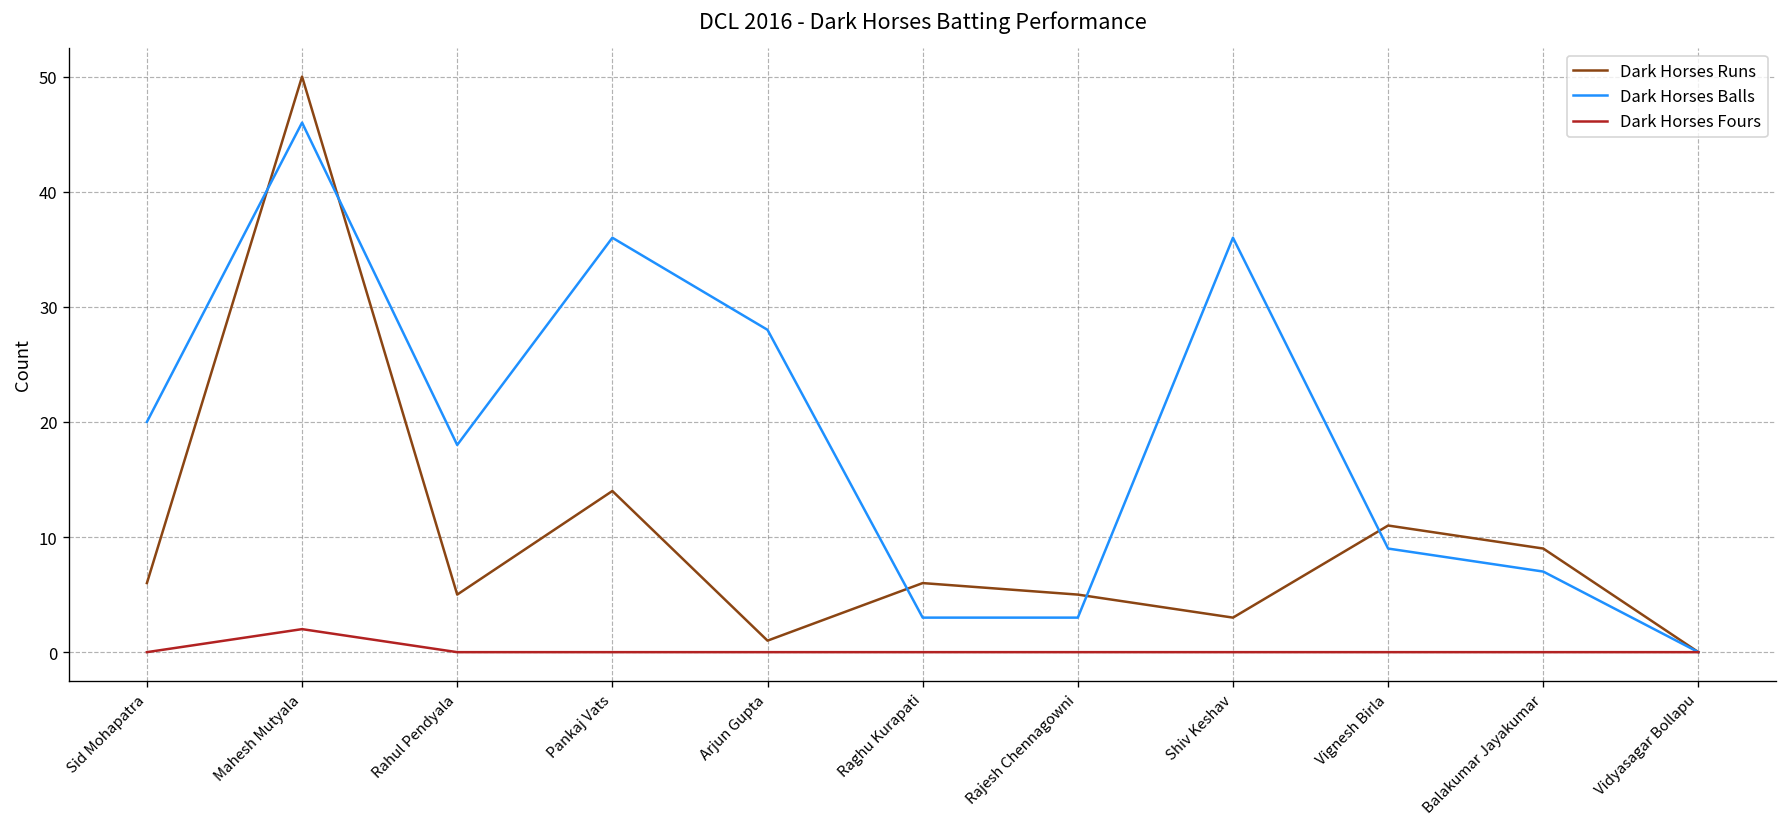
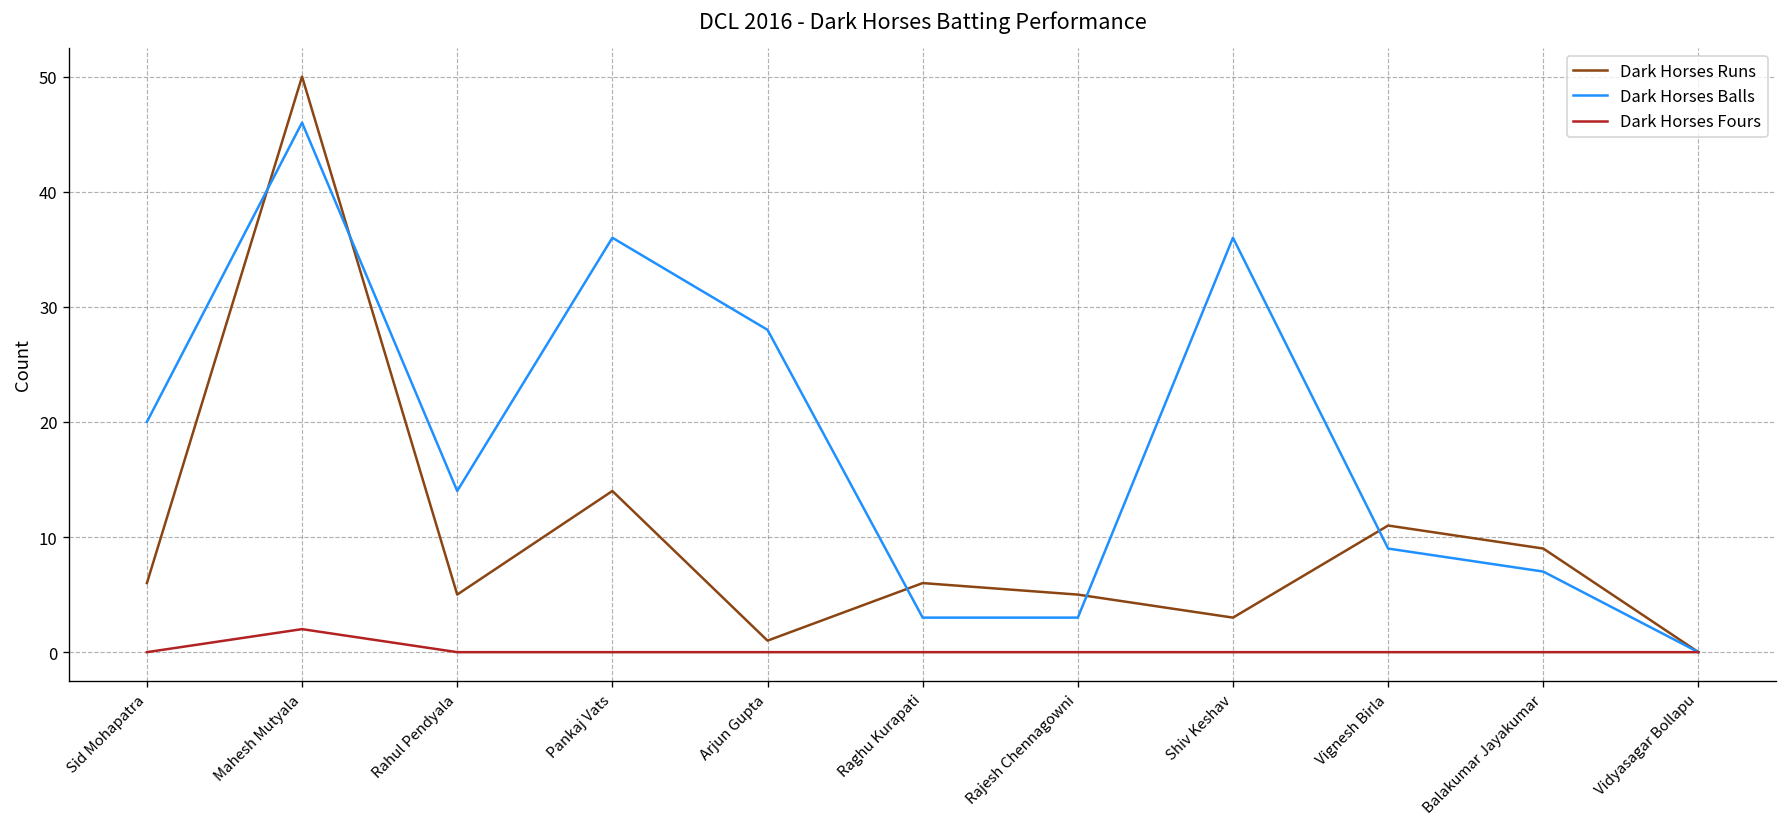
Dark Horses Balls, Rahul Pendyala: 18 -> 14
